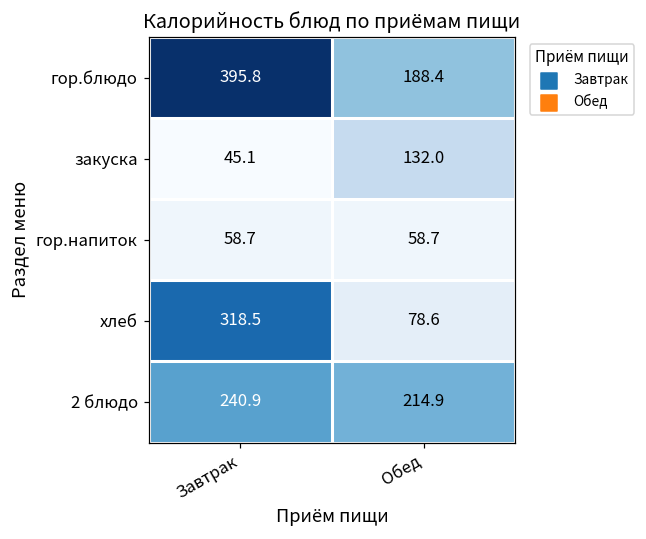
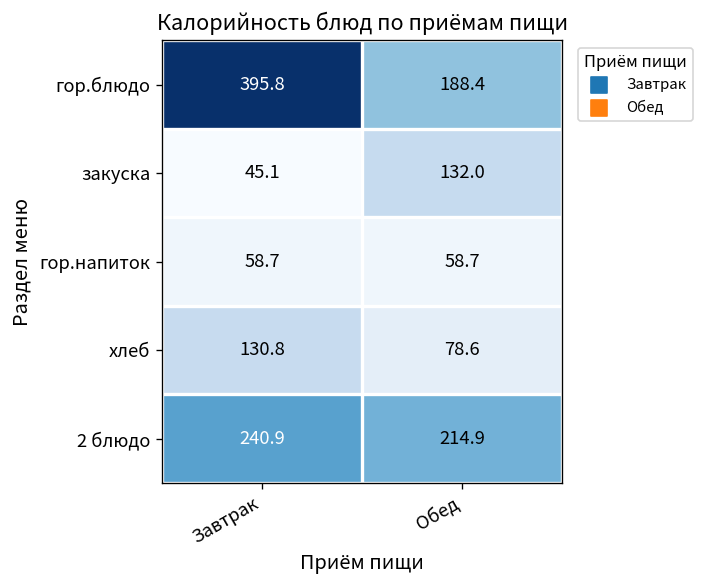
хлеб, Завтрак: 318.5 -> 130.8
